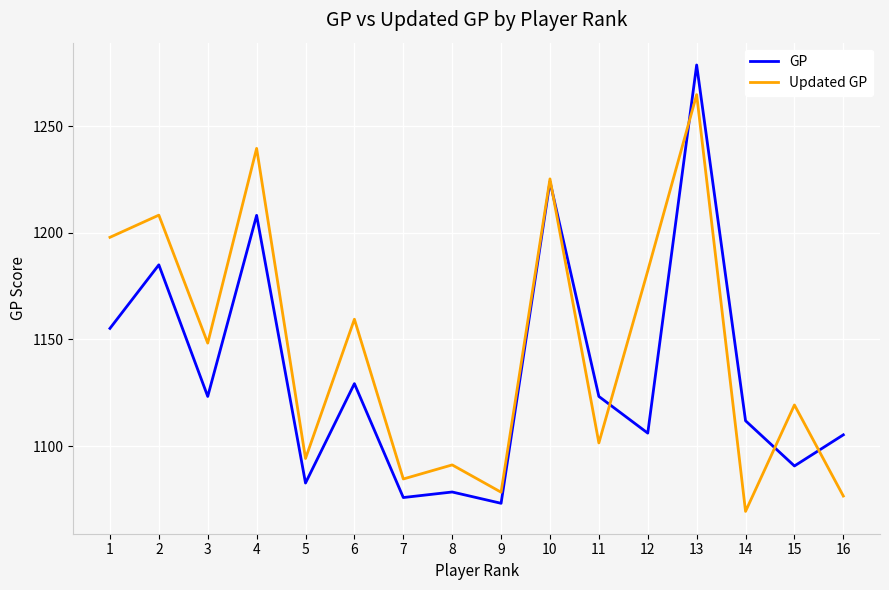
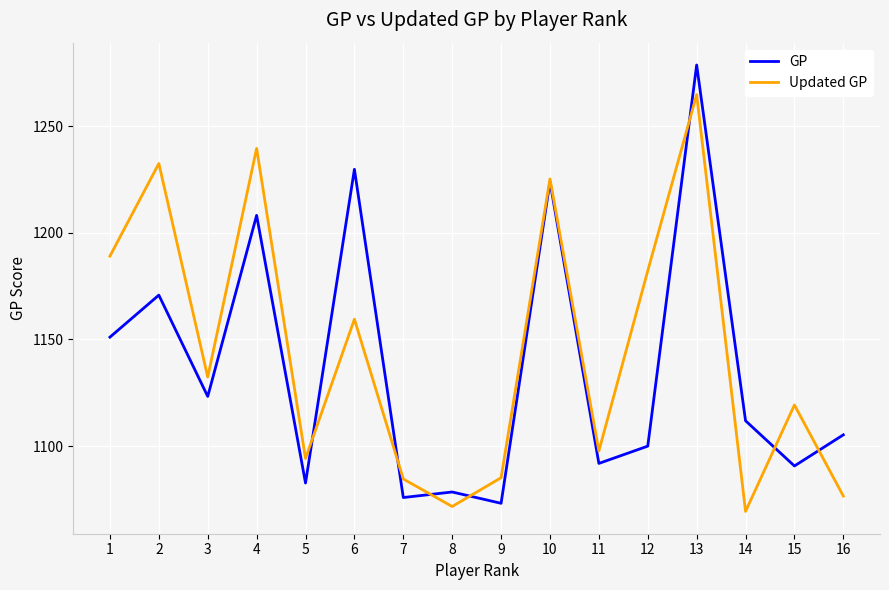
GP, 1: 1155 -> 1151
Updated GP, 1: 1198 -> 1189
GP, 2: 1185 -> 1171
Updated GP, 2: 1208 -> 1233
Updated GP, 3: 1148 -> 1132
GP, 6: 1129 -> 1230
Updated GP, 8: 1091 -> 1072
Updated GP, 9: 1078 -> 1085
GP, 11: 1123 -> 1092
Updated GP, 11: 1102 -> 1098
GP, 12: 1106 -> 1100
